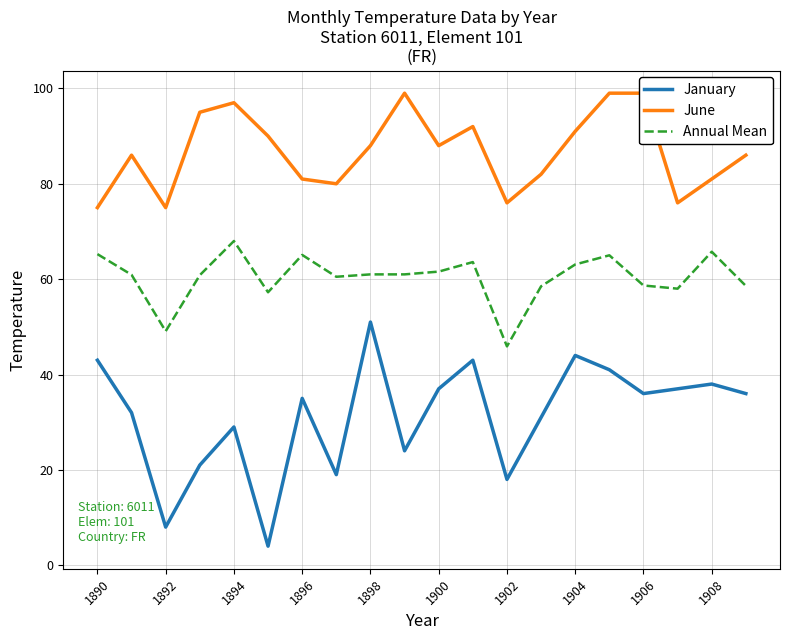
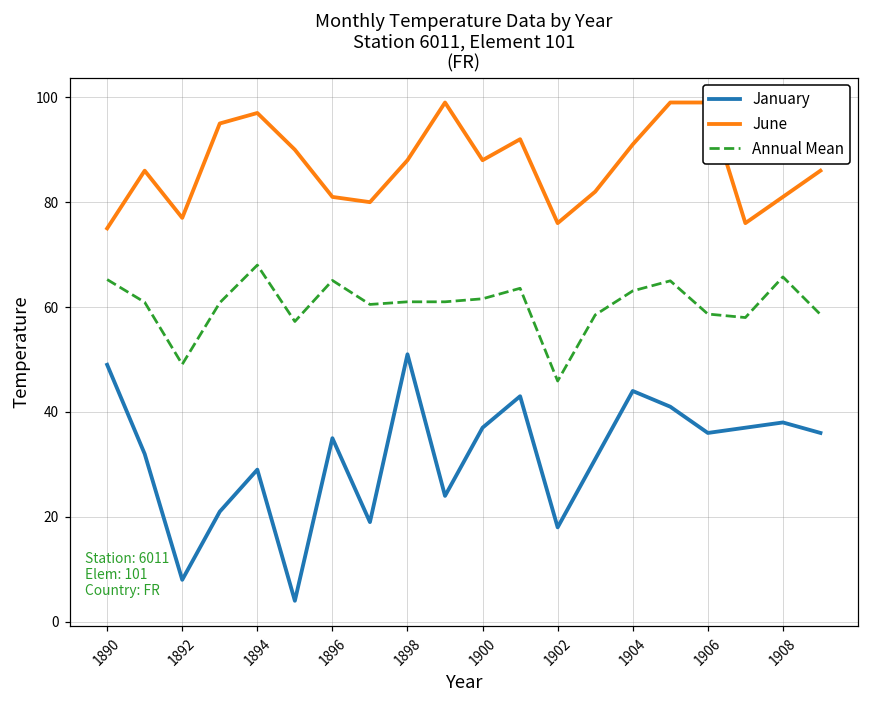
January, 1890: 43 -> 49
June, 1892: 75 -> 77
